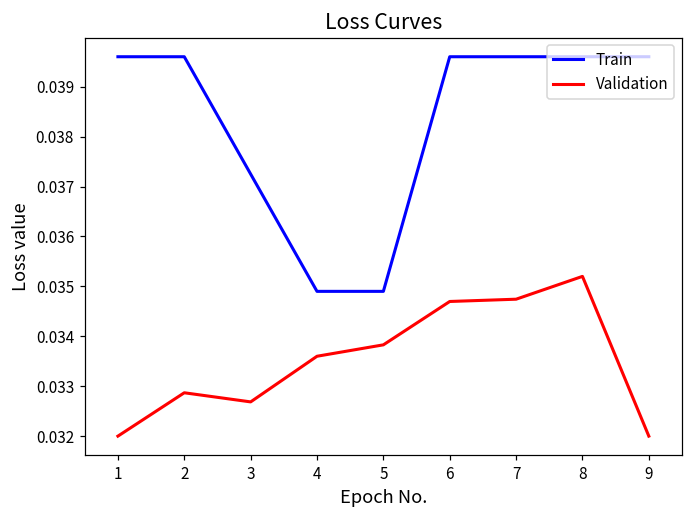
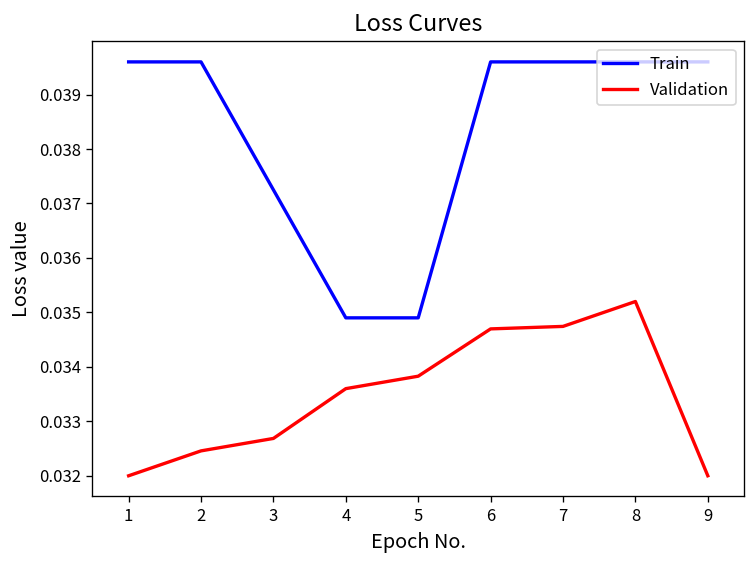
Validation, 2: 0.0329 -> 0.0325
